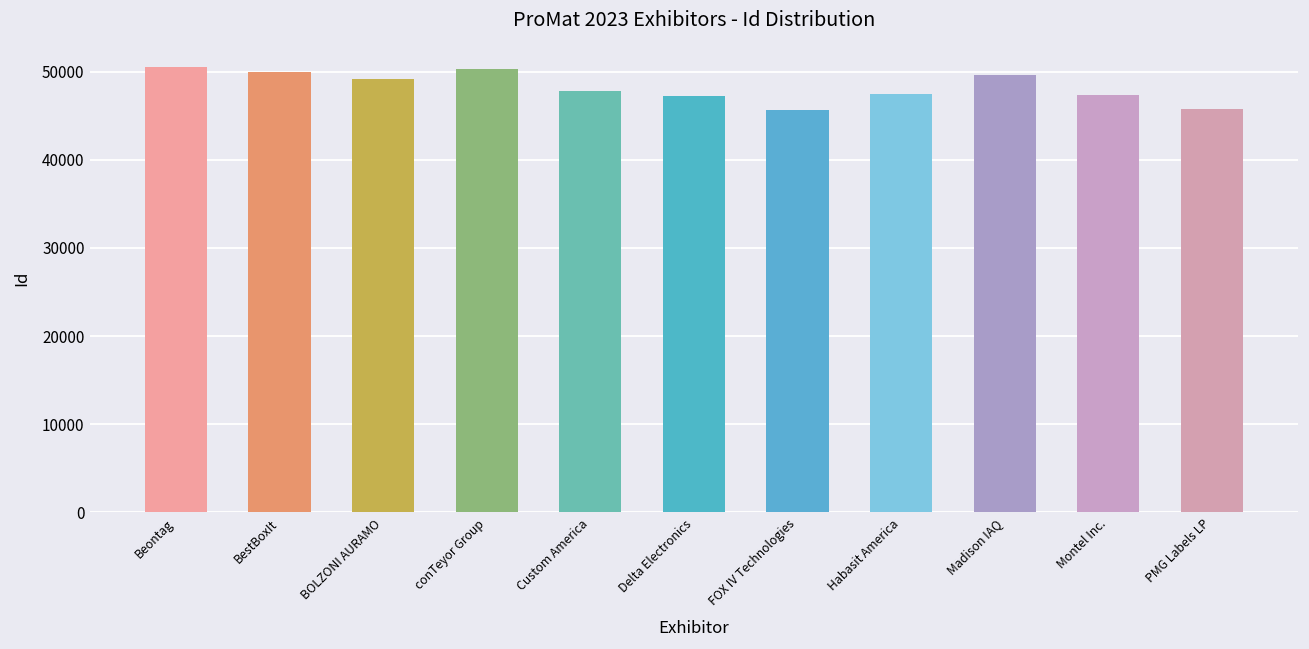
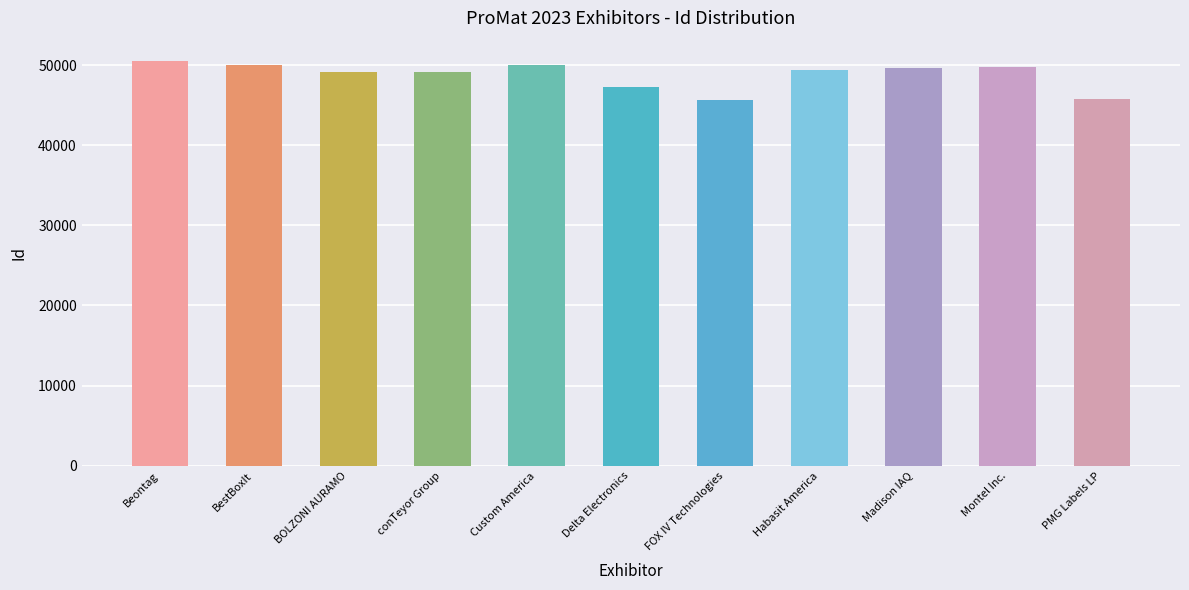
conTeyor Group: 50000 -> 49000
Custom America: 48000 -> 50000
Habasit America: 48000 -> 49000
Montel Inc.: 47000 -> 50000
